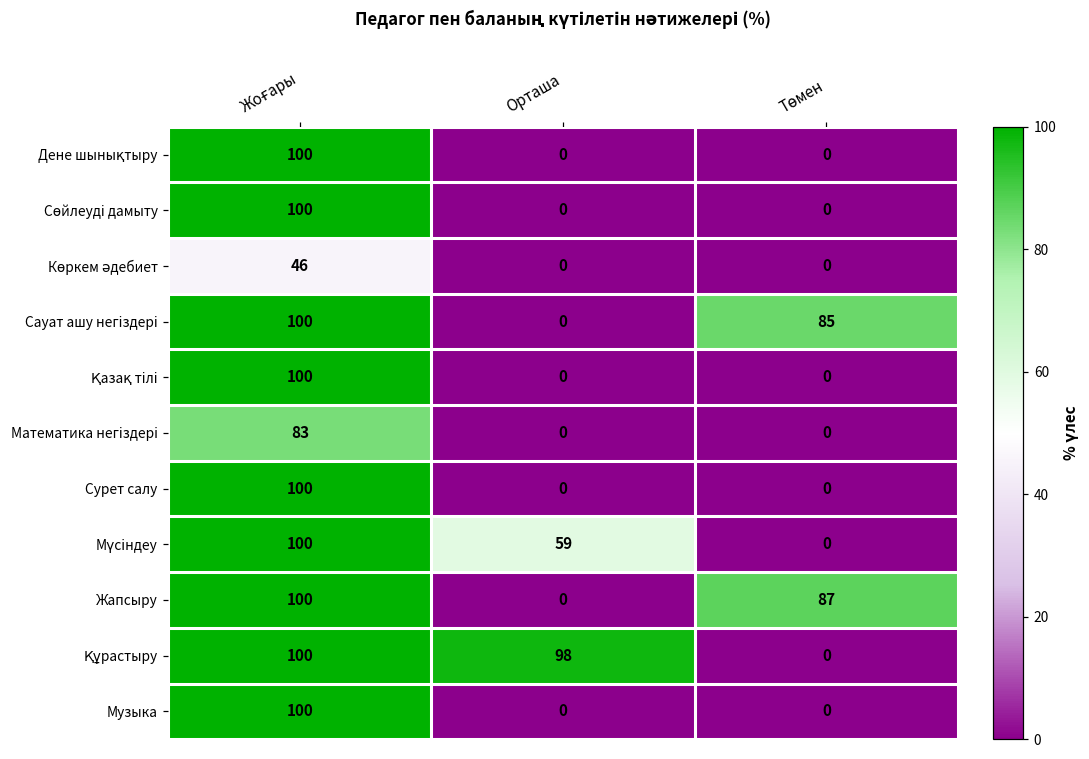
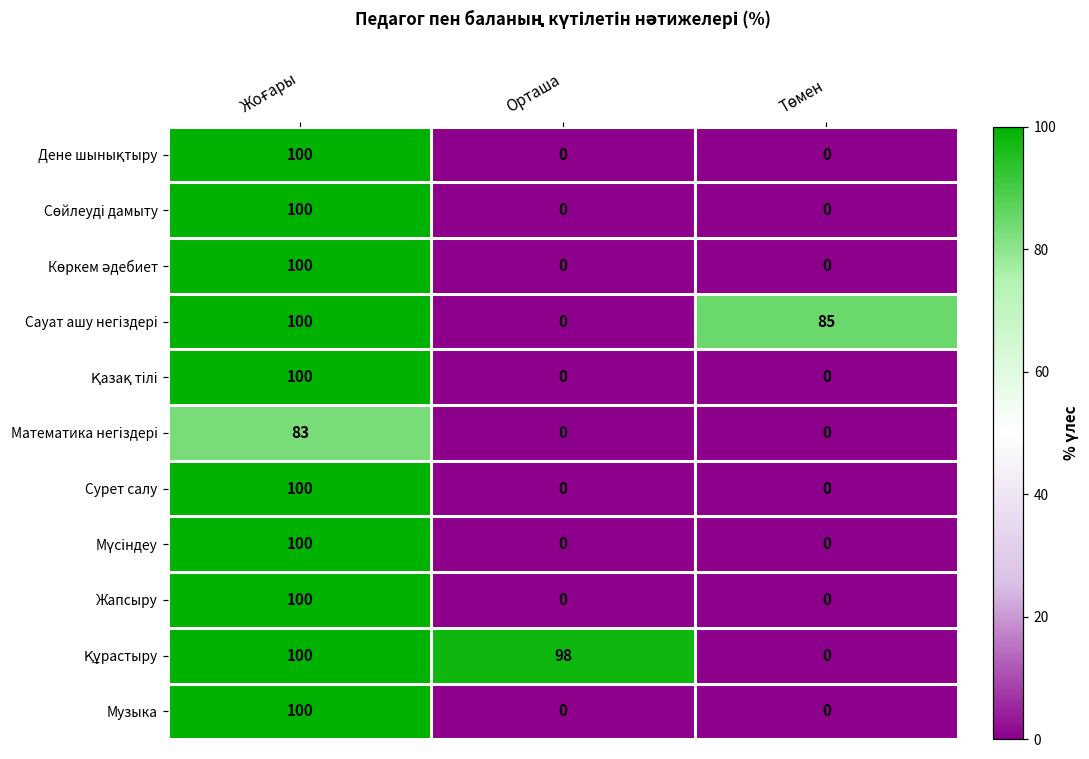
Көркем әдебиет, Жоғары: 46 -> 100
Мүсіндеу, Орташа: 59 -> 0
Жапсыру, Төмен: 87 -> 0
